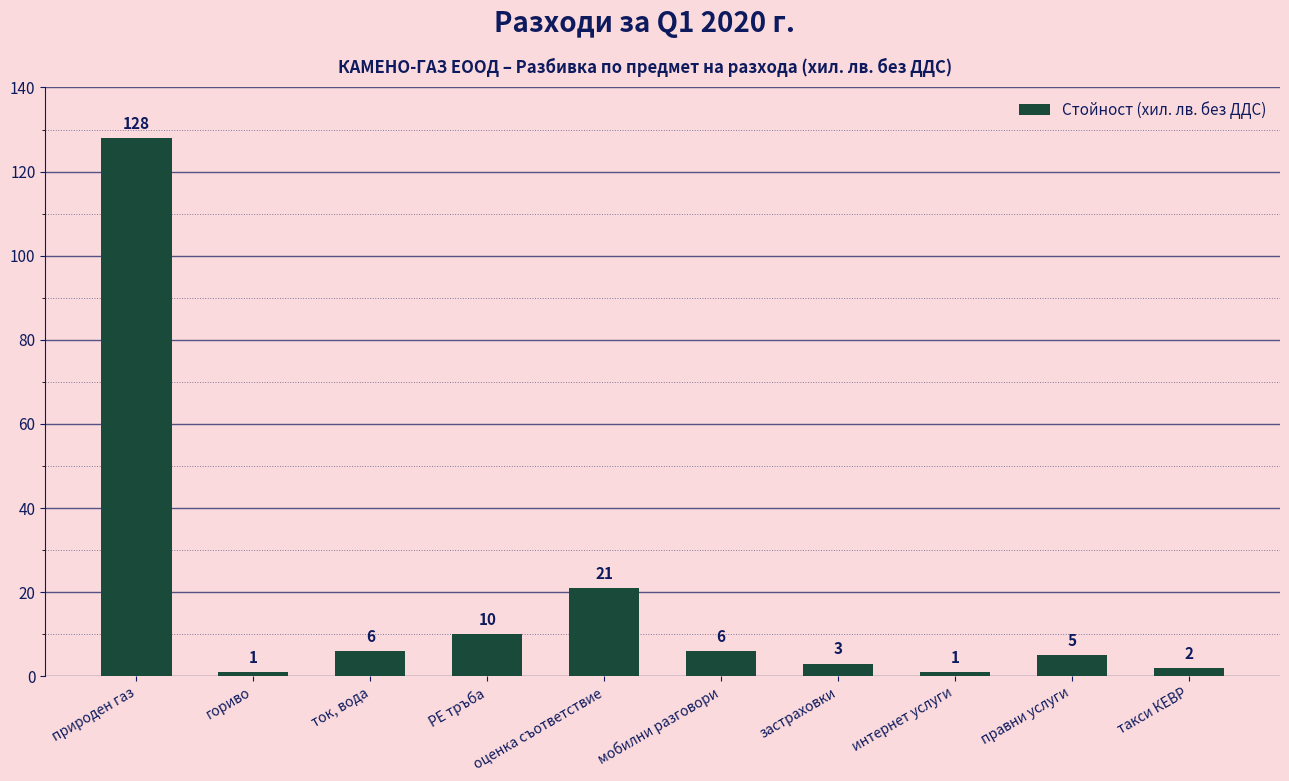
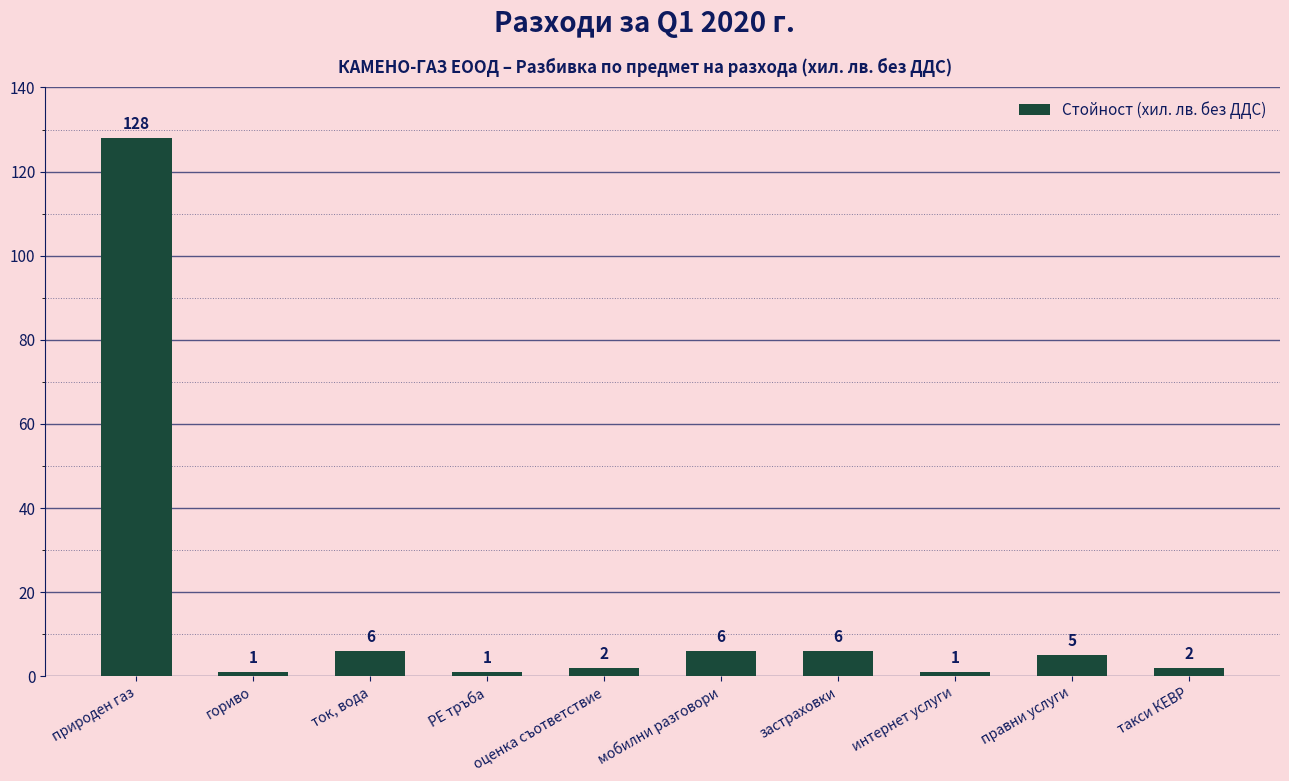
РЕ тръба: 10 -> 1
оценка съответствие: 21 -> 2
застраховки: 3 -> 6
